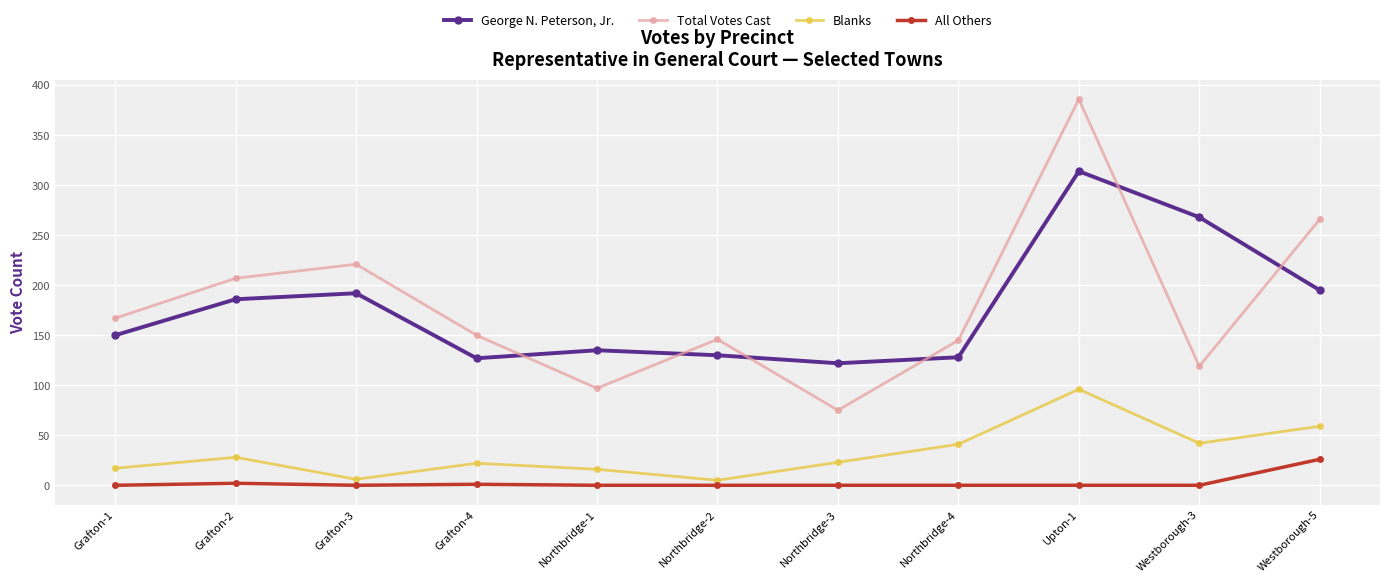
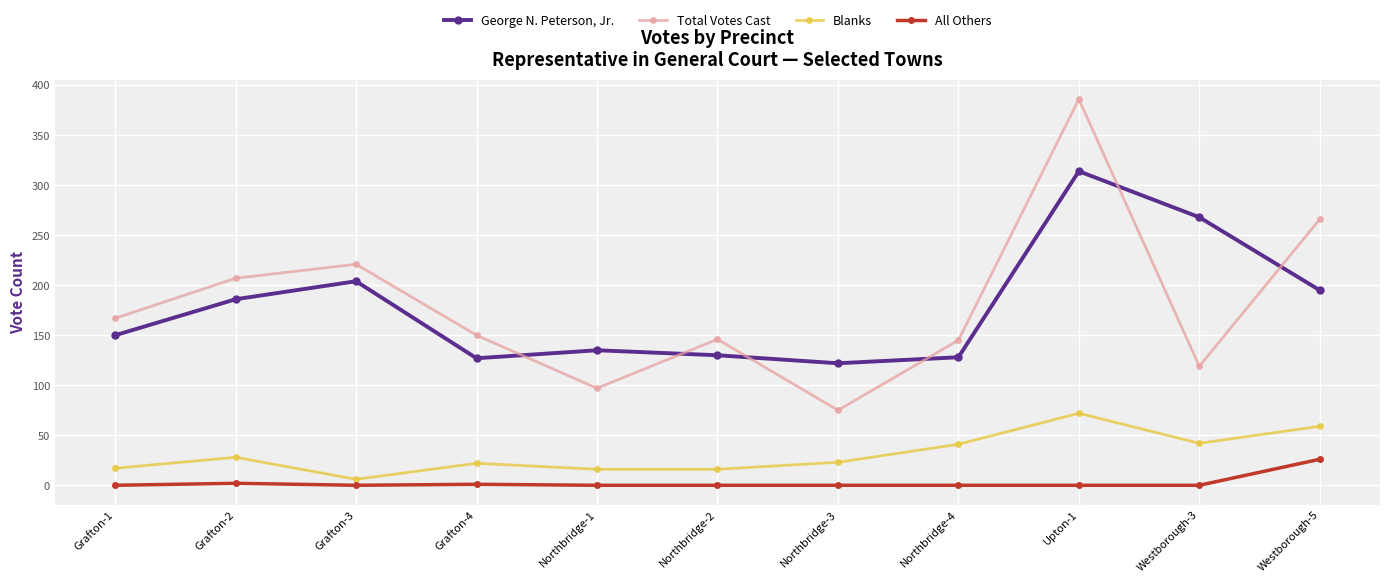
George N. Peterson, Jr., Grafton-3: 192 -> 204
Blanks, Northbridge-2: 5 -> 16
Blanks, Upton-1: 96 -> 72
